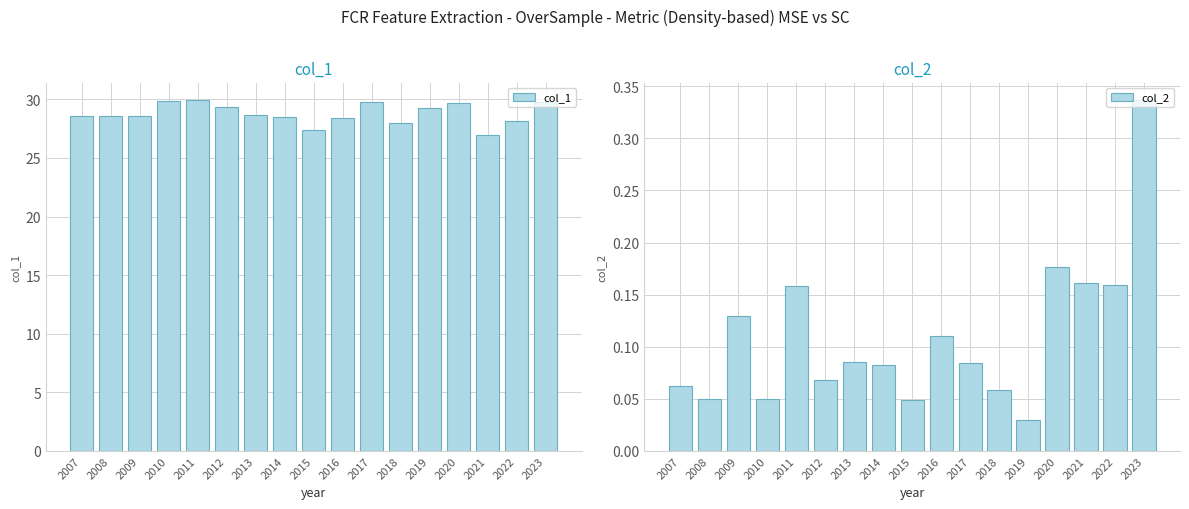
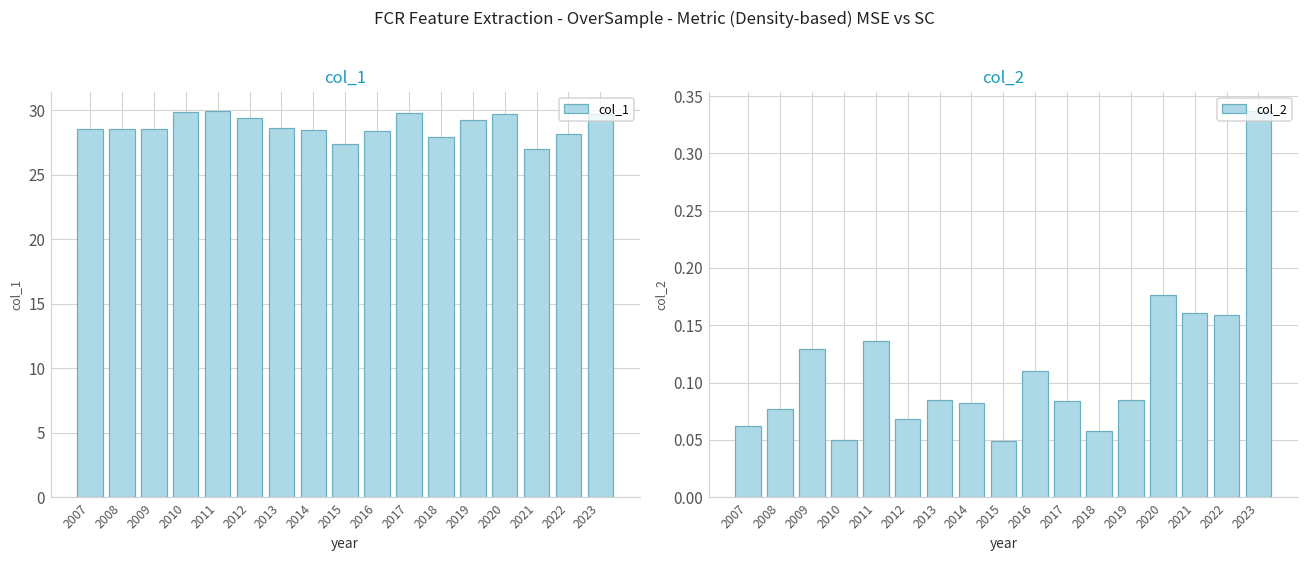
col_2, 2008: 0.050 -> 0.077
col_2, 2011: 0.158 -> 0.136
col_2, 2019: 0.030 -> 0.085
